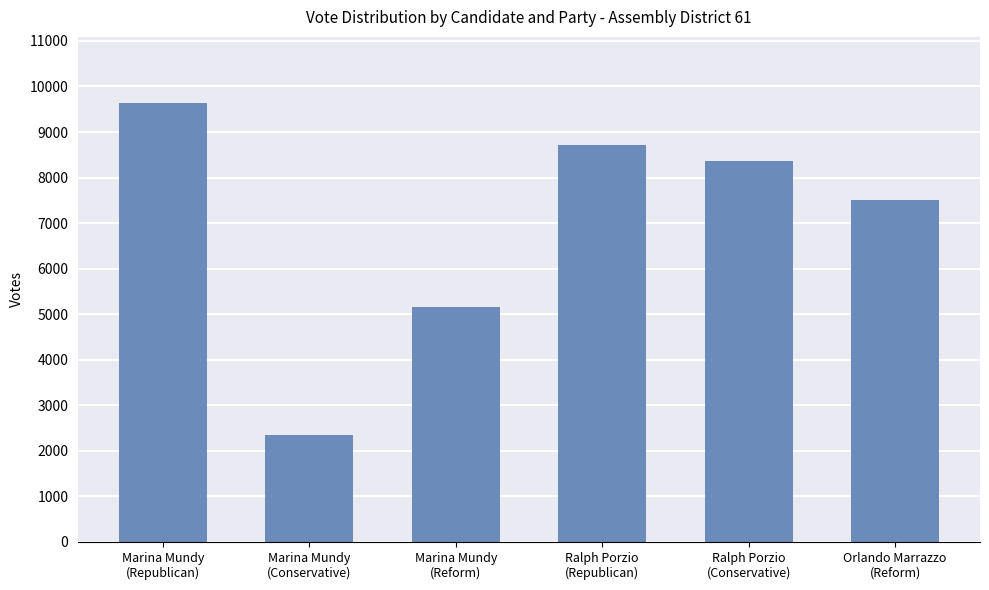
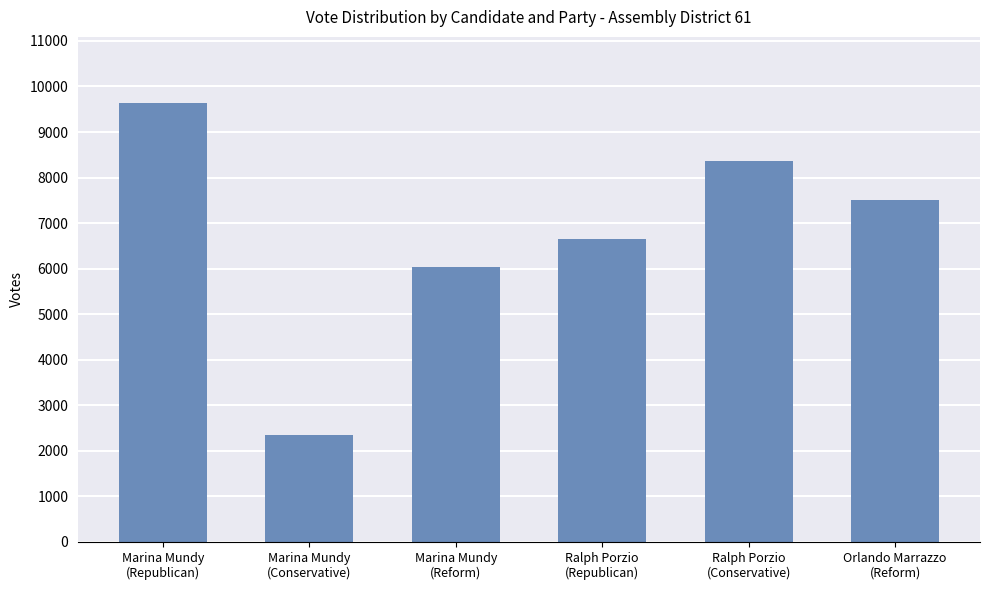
Marina Mundy (Reform): 5200 -> 6000
Ralph Porzio (Republican): 8700 -> 6700
